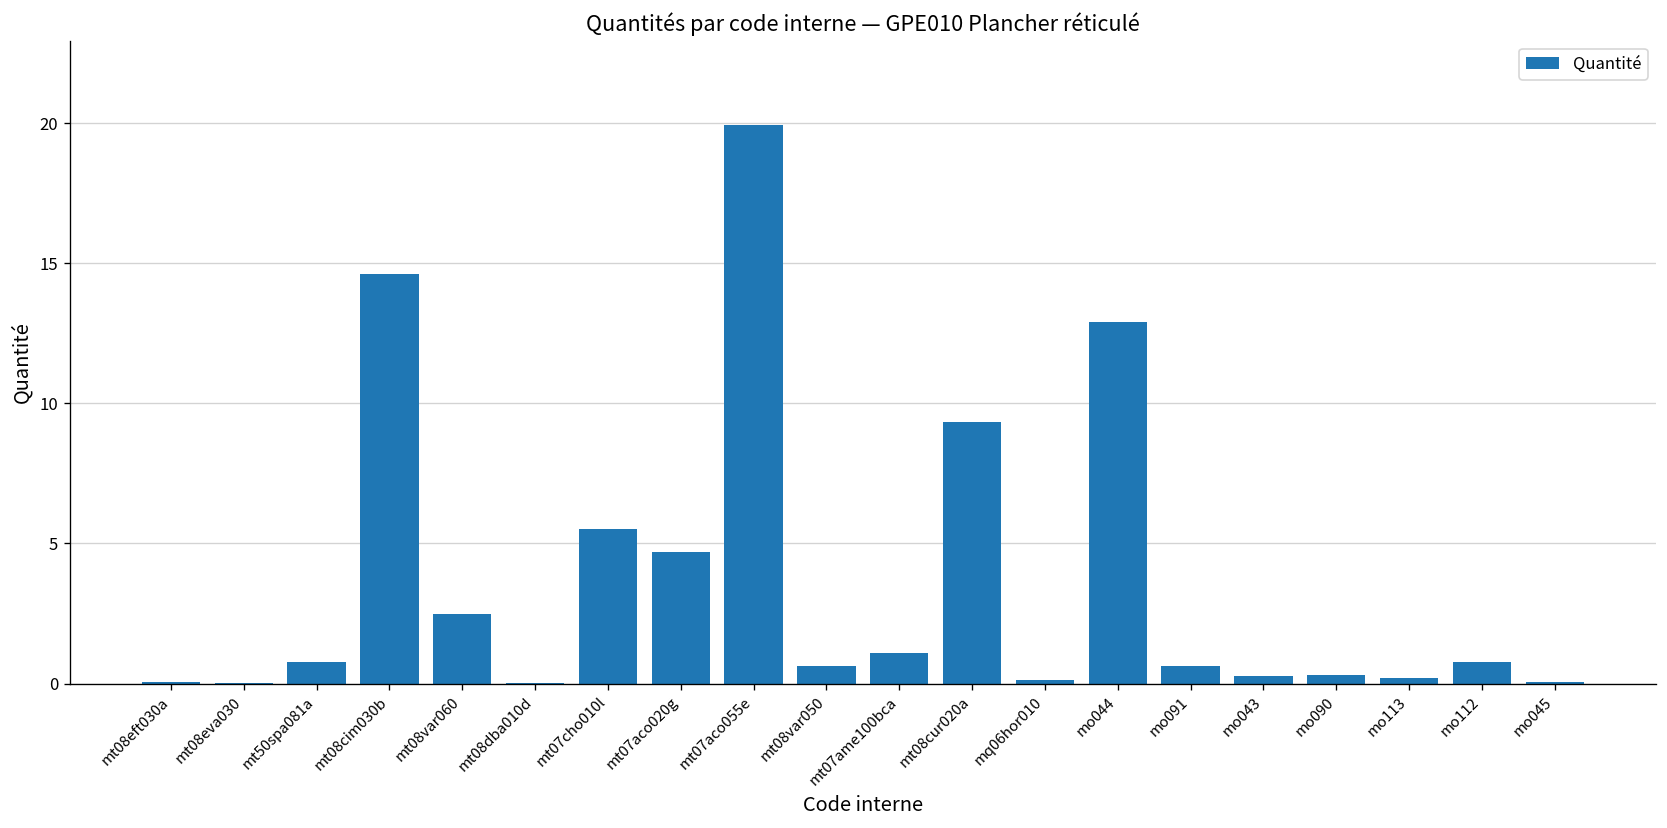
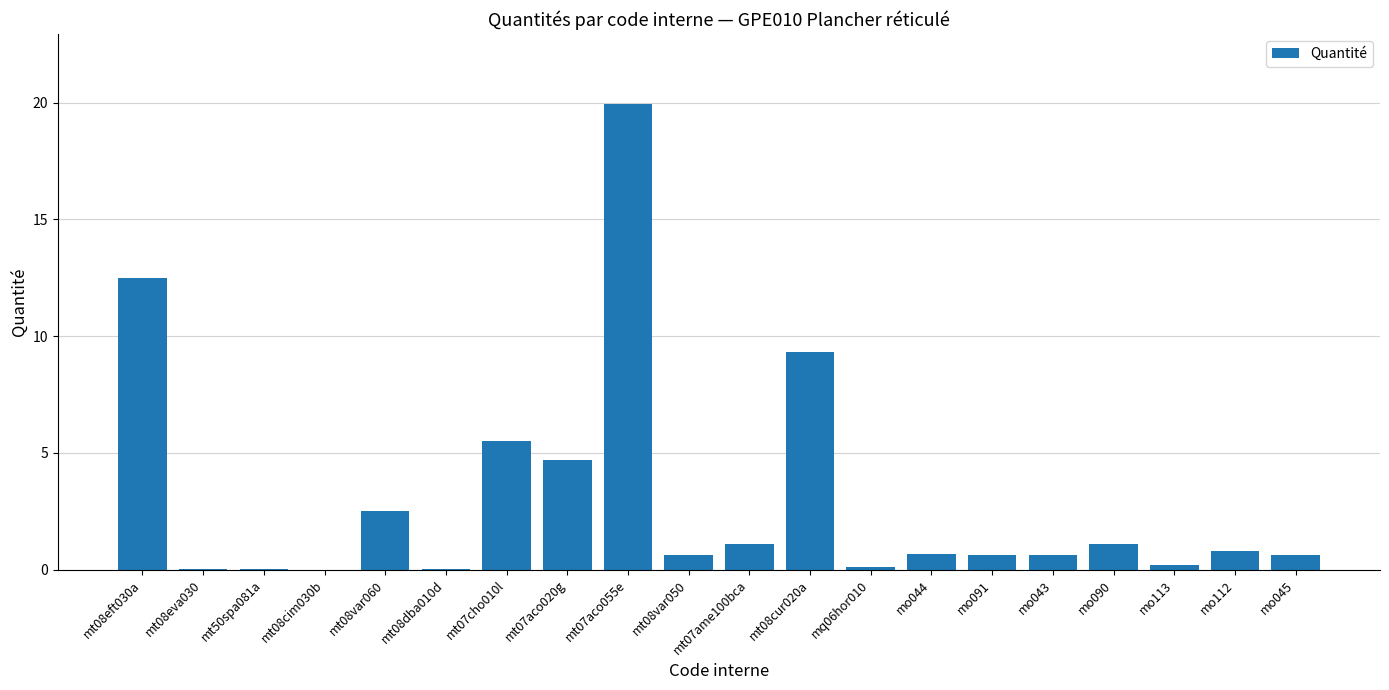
mt08eft030a: 0.0 -> 12.5
mt50spa081a: 0.8 -> 0.0
mt08cim030b: 14.6 -> 0.0
mo044: 12.9 -> 0.7
mo043: 0.3 -> 0.6
mo090: 0.3 -> 1.1
mo045: 0.0 -> 0.6
